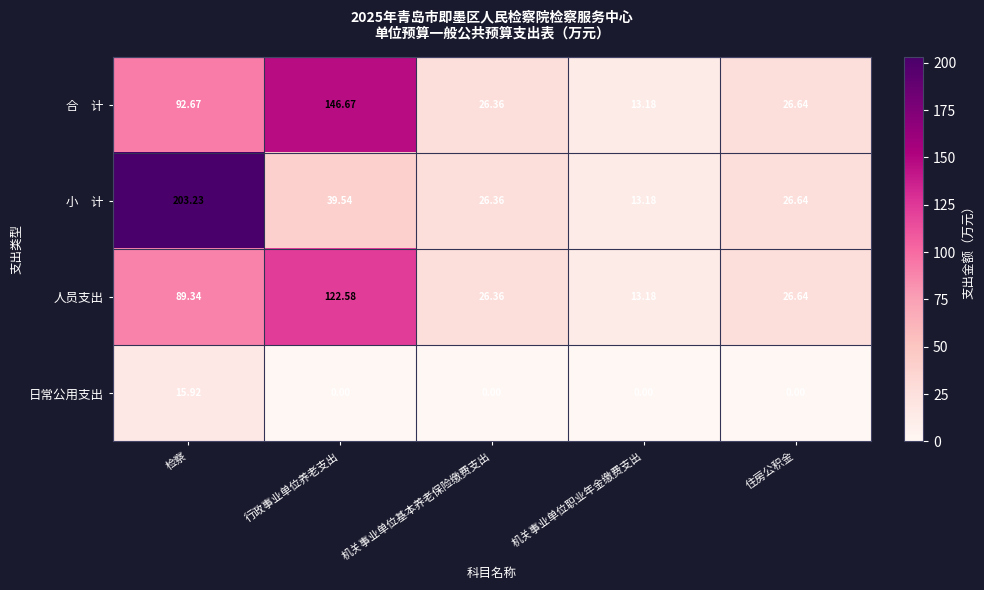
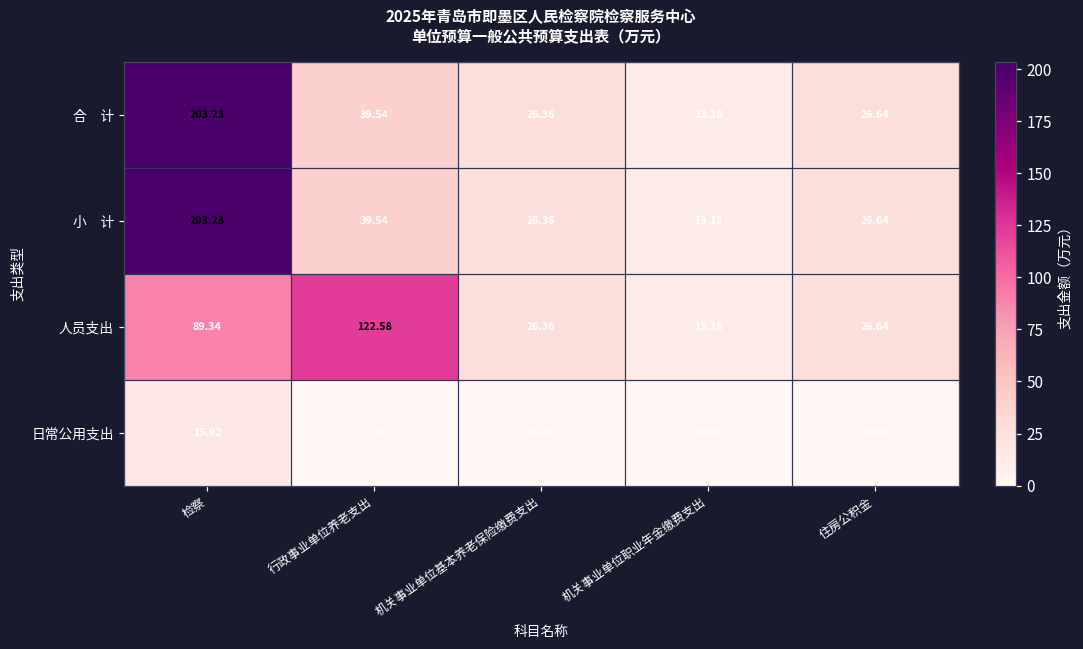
合 计, 检察: 92.67 -> 203.23
合 计, 行政事业单位养老支出: 146.67 -> 39.54
